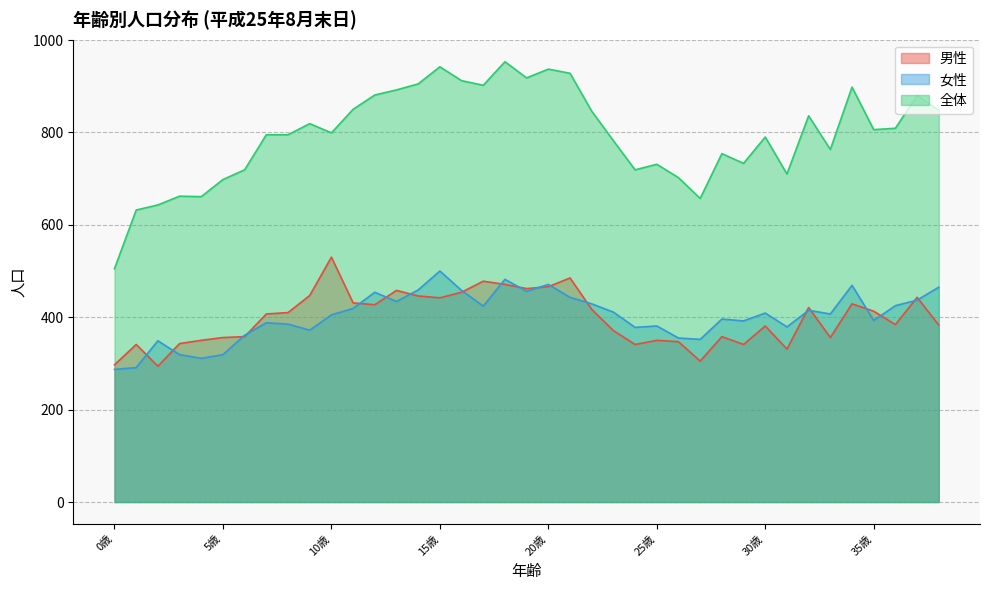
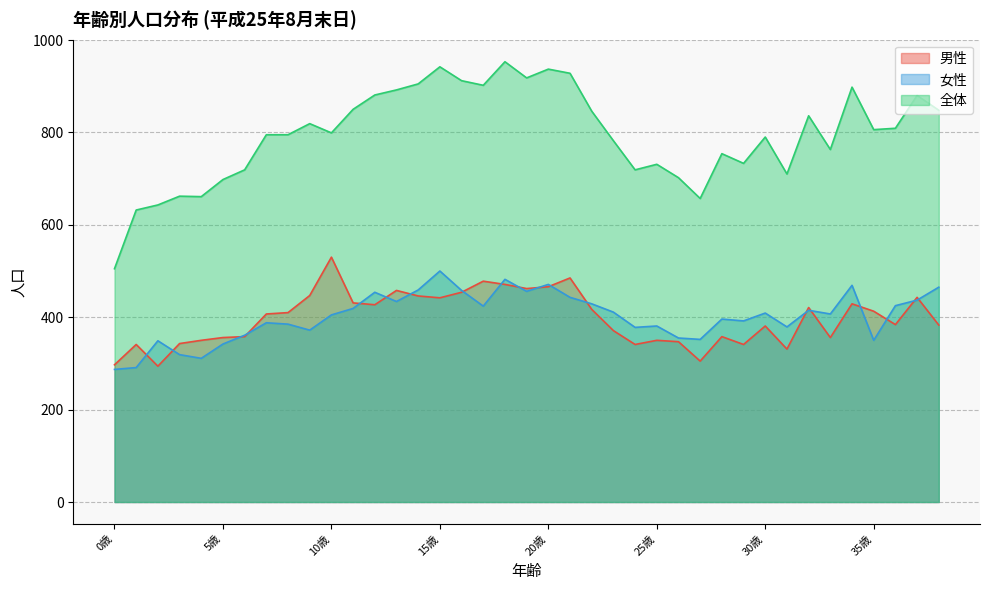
女性, 5歳: 320 -> 340
女性, 35歳: 390 -> 350
